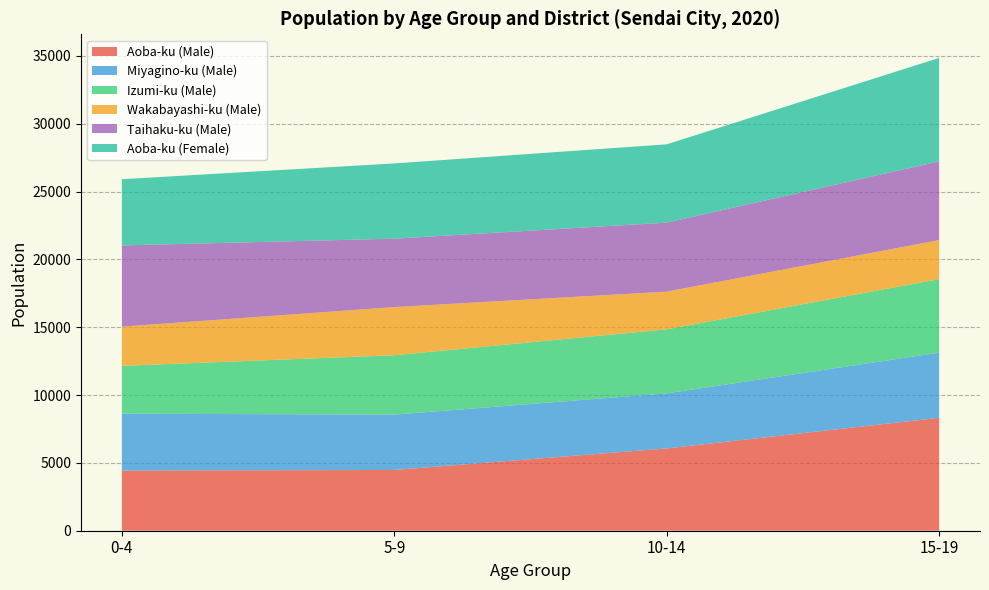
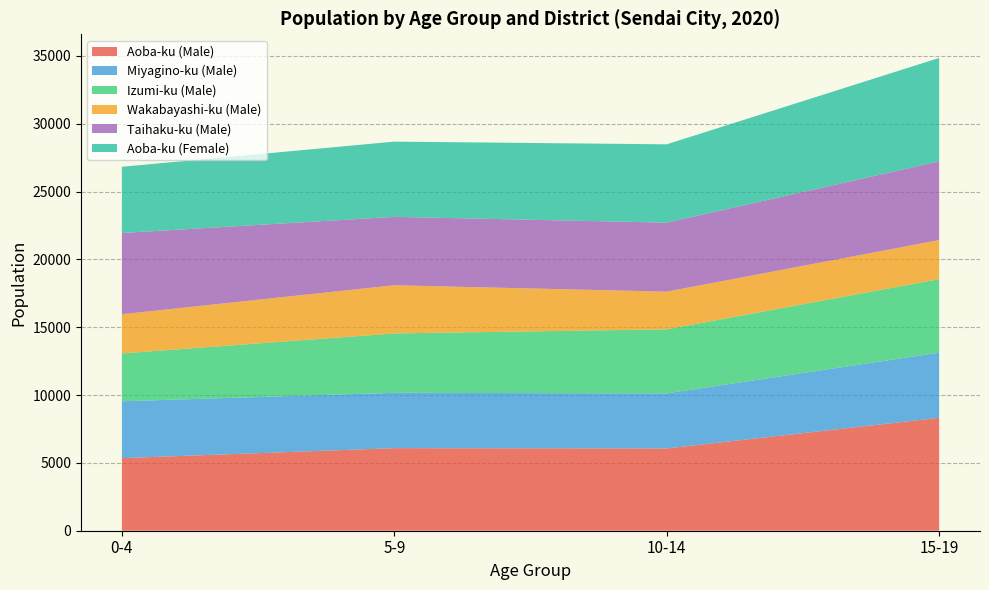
Aoba-ku (Male), 0-4: 4400 -> 5400
Aoba-ku (Male), 5-9: 4500 -> 6100
